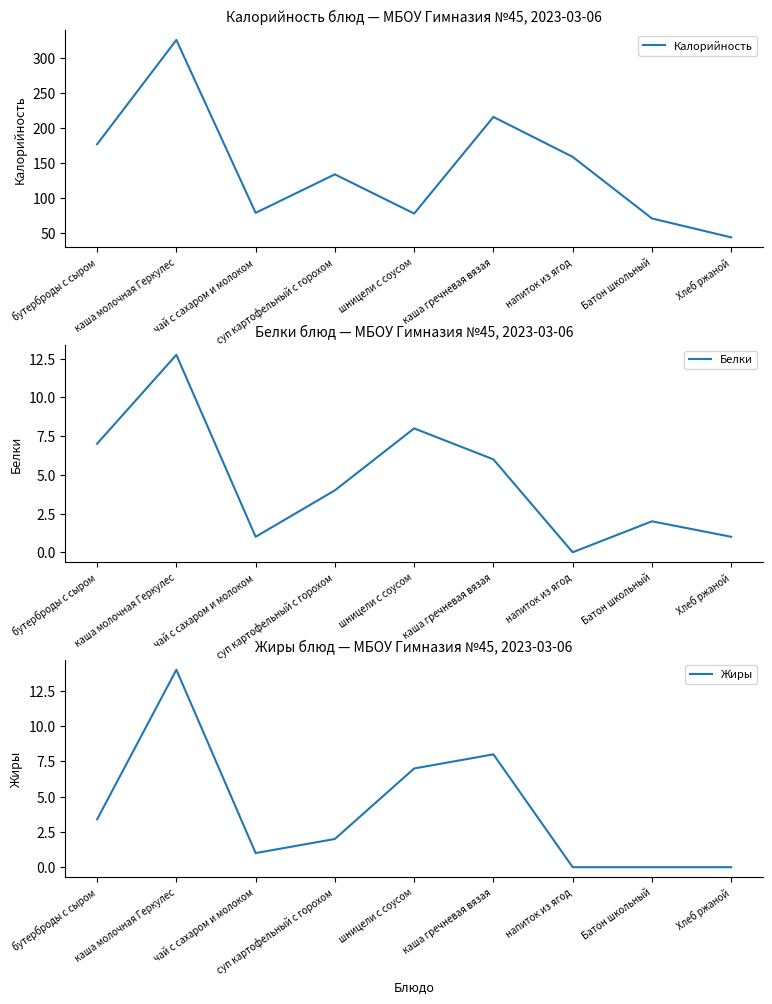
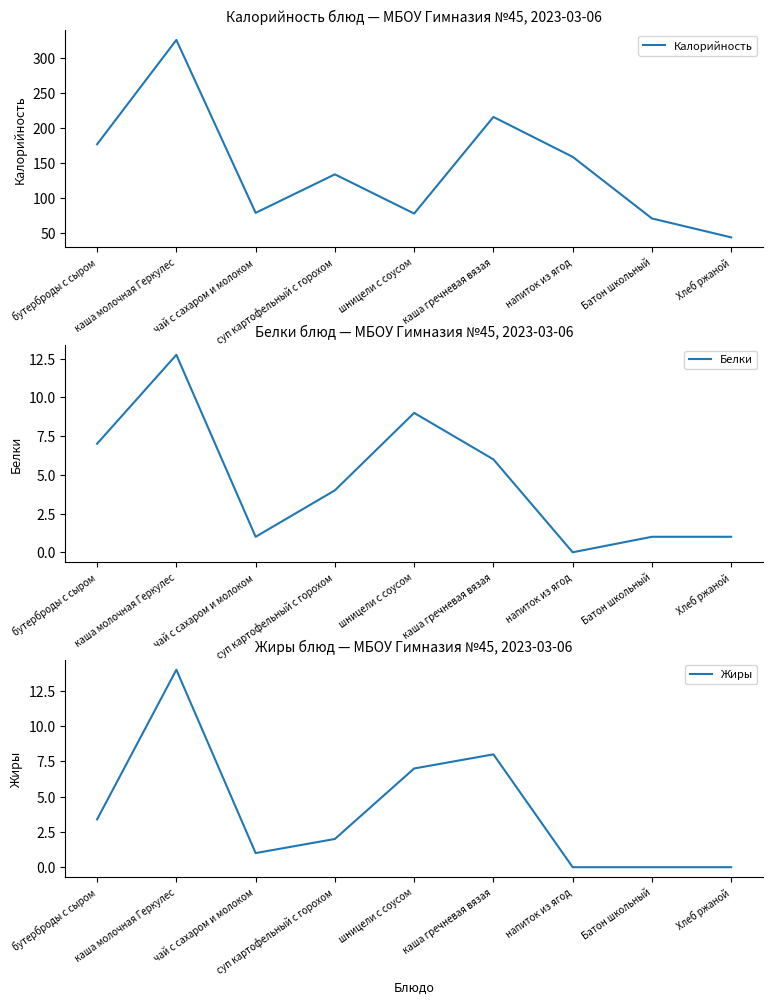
Белки блюд — МБОУ Гимназия №45, 2023-03-06, шницели с соусом: 8 -> 9
Белки блюд — МБОУ Гимназия №45, 2023-03-06, Батон школьный: 2 -> 1
